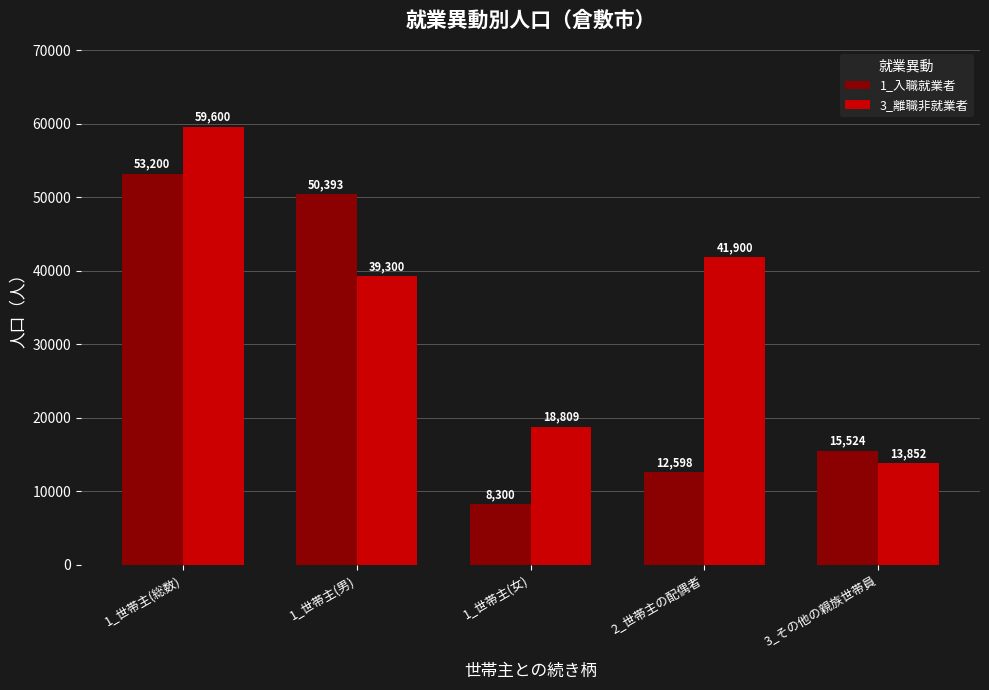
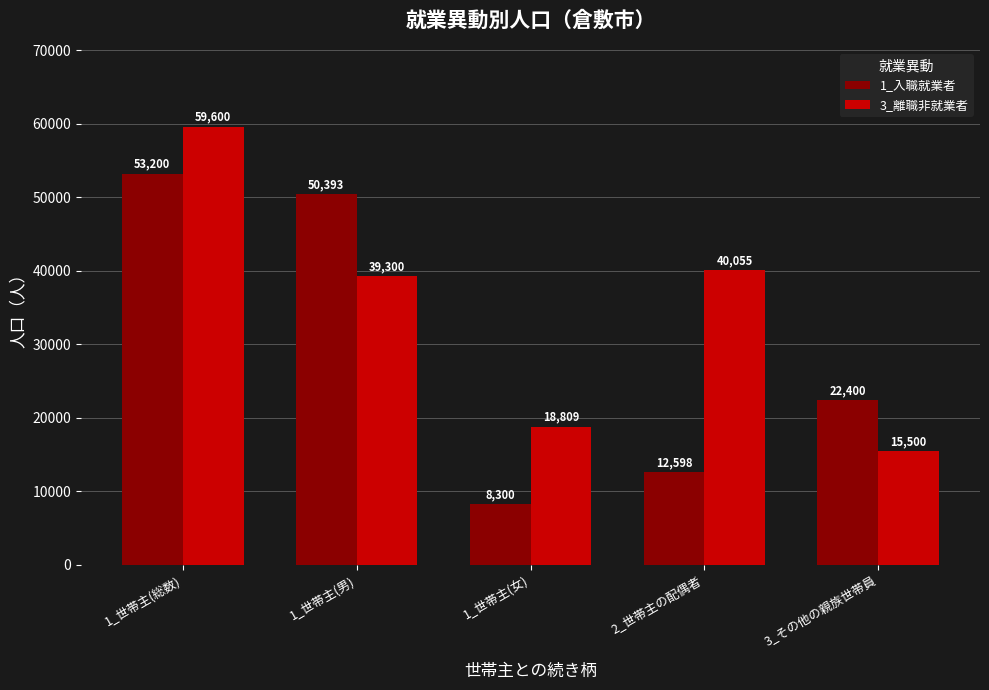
3_離職非就業者, 2_世帯主の配偶者: 41,900 -> 40,055
1_入職就業者, 3_その他の親族世帯員: 15,524 -> 22,400
3_離職非就業者, 3_その他の親族世帯員: 13,852 -> 15,500
